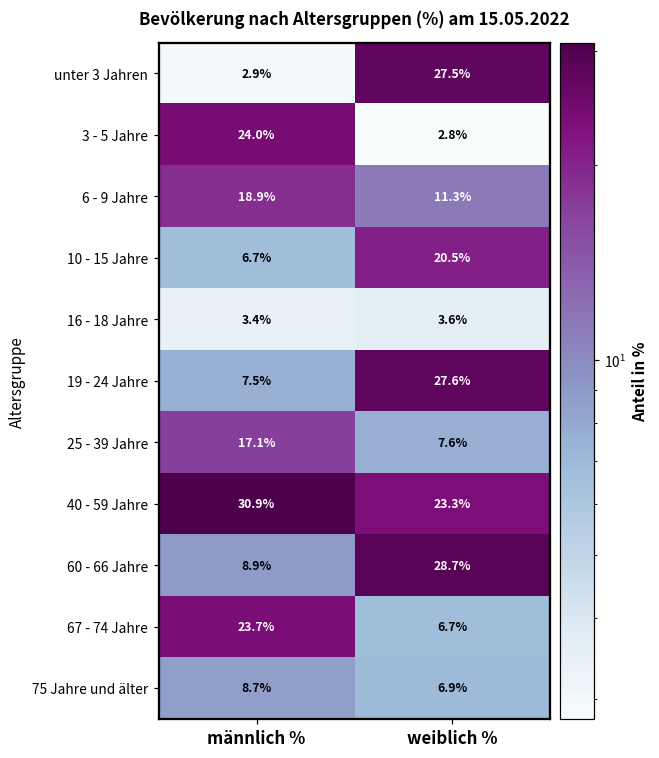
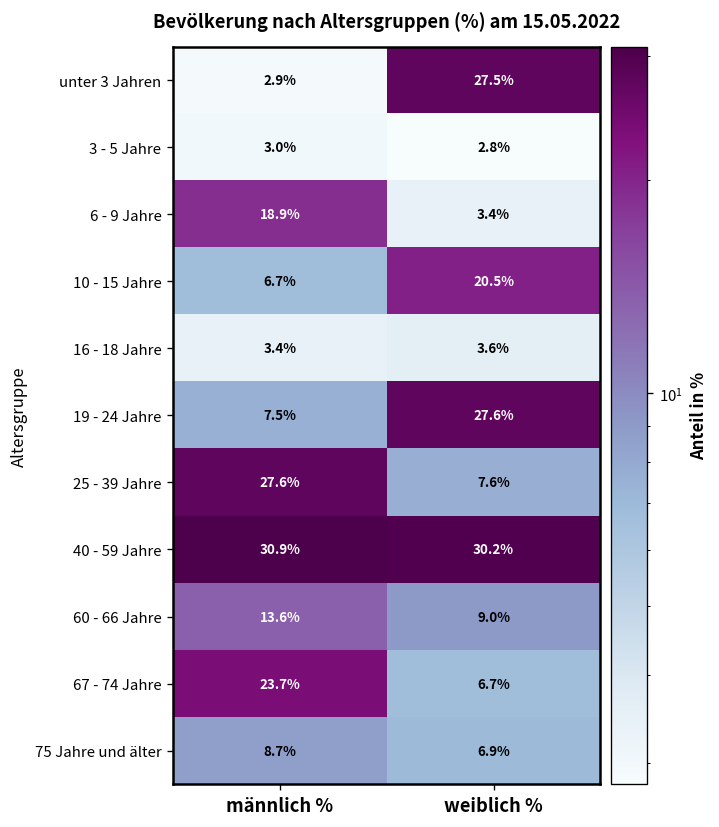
3 - 5 Jahre, männlich %: 24.0% -> 3.0%
6 - 9 Jahre, weiblich %: 11.3% -> 3.4%
25 - 39 Jahre, männlich %: 17.1% -> 27.6%
40 - 59 Jahre, weiblich %: 23.3% -> 30.2%
60 - 66 Jahre, männlich %: 8.9% -> 13.6%
60 - 66 Jahre, weiblich %: 28.7% -> 9.0%
